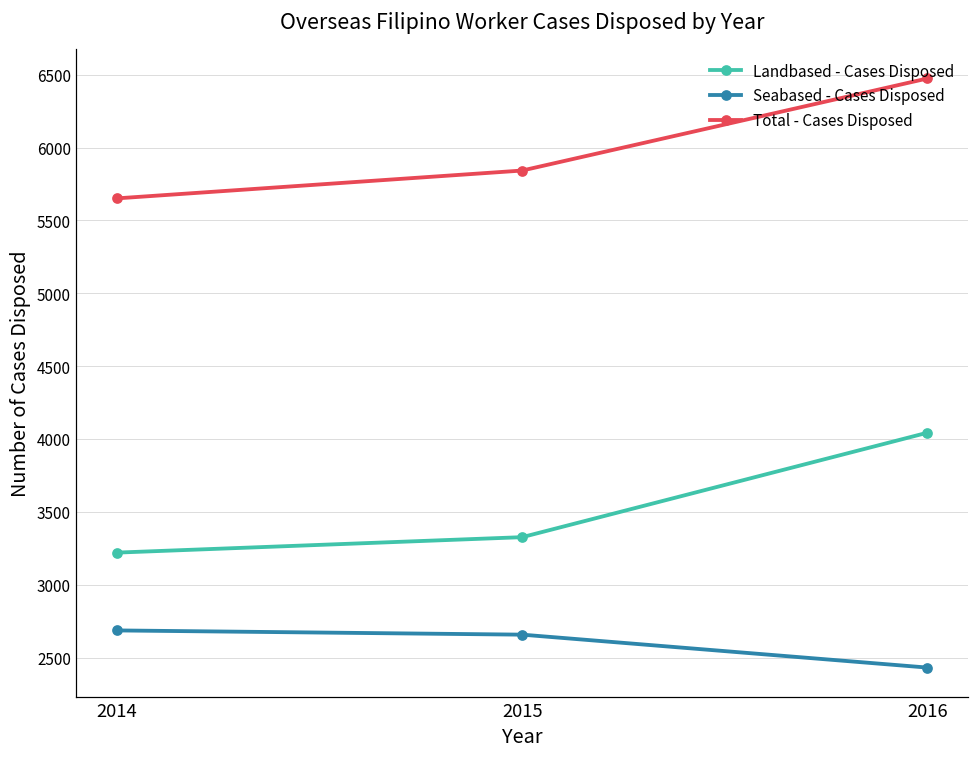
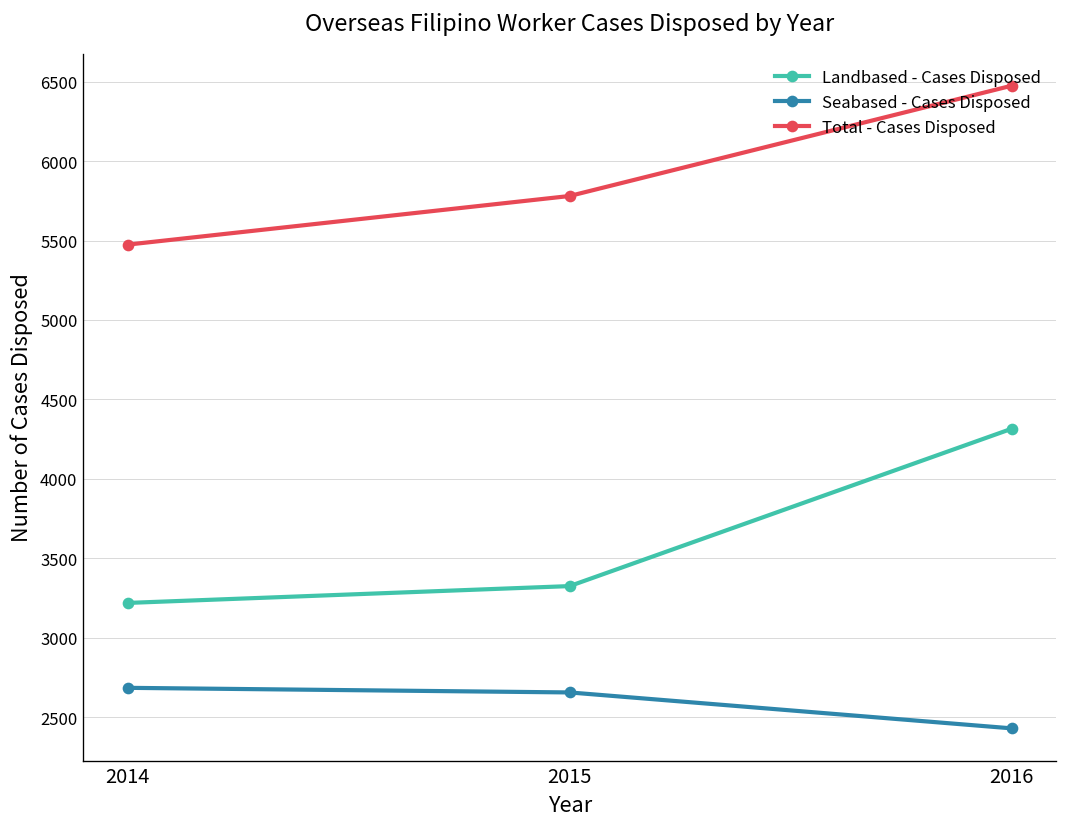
Total - Cases Disposed, 2014: 5650 -> 5470
Total - Cases Disposed, 2015: 5840 -> 5780
Landbased - Cases Disposed, 2016: 4040 -> 4320
